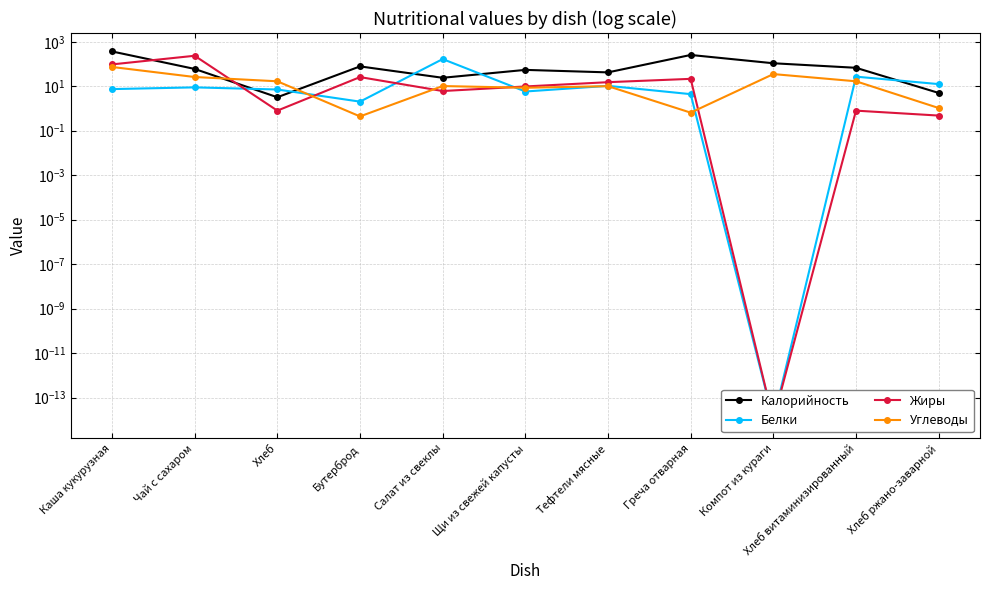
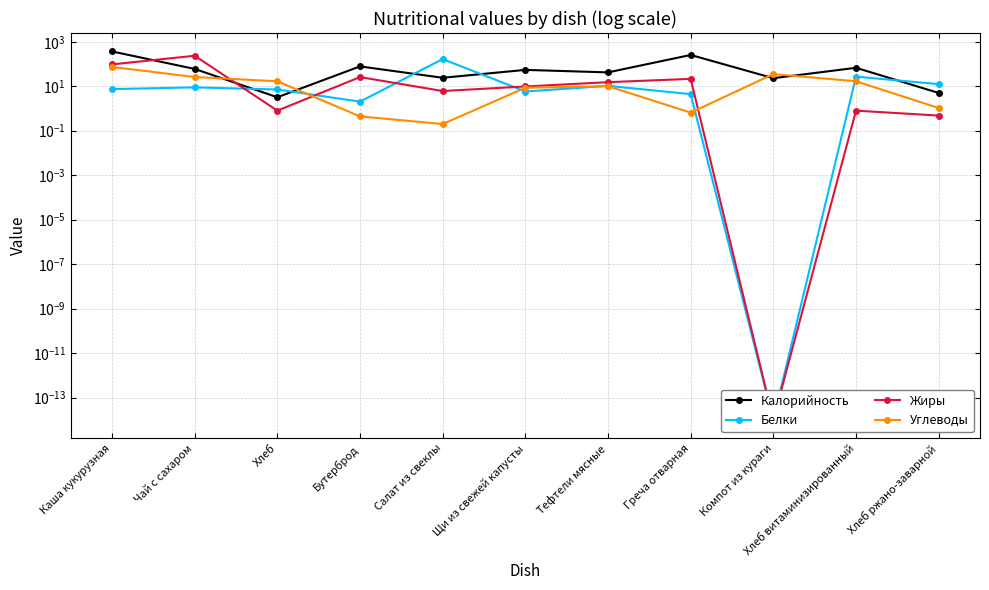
Углеводы, Салат из свеклы: 10 -> 0.2
Калорийность, Компот из кураги: 100 -> 20
